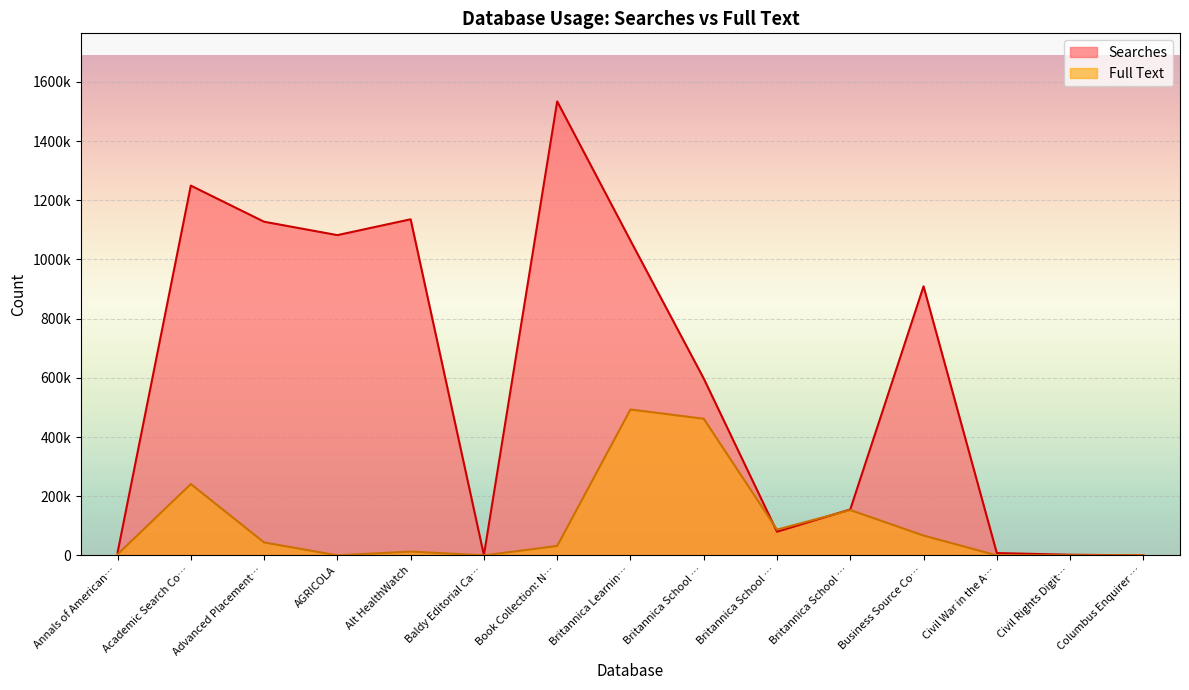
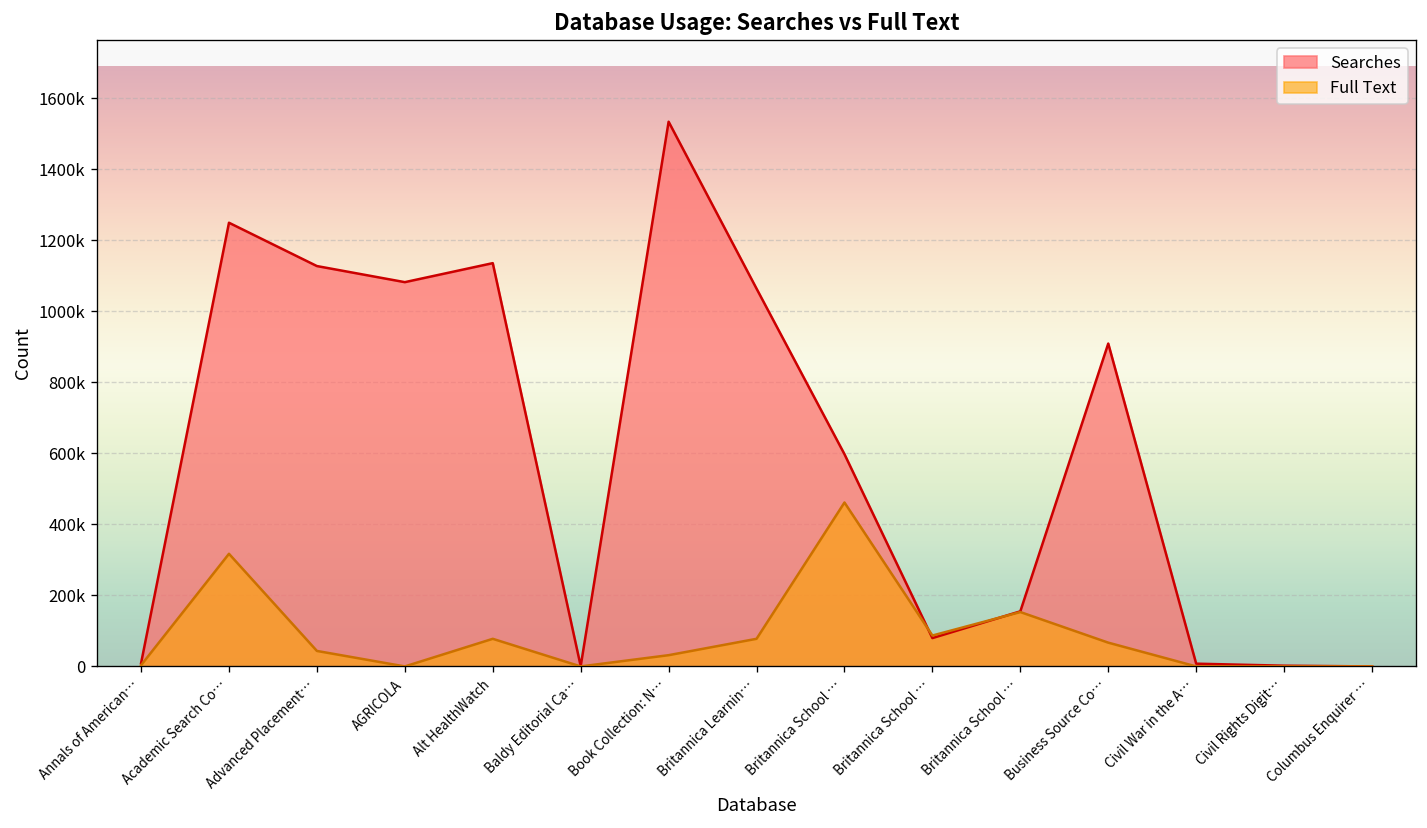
Full Text, Academic Search Co…: 240000 -> 320000
Full Text, Alt HealthWatch: 10000 -> 80000
Full Text, Britannica Learnin…: 490000 -> 80000
